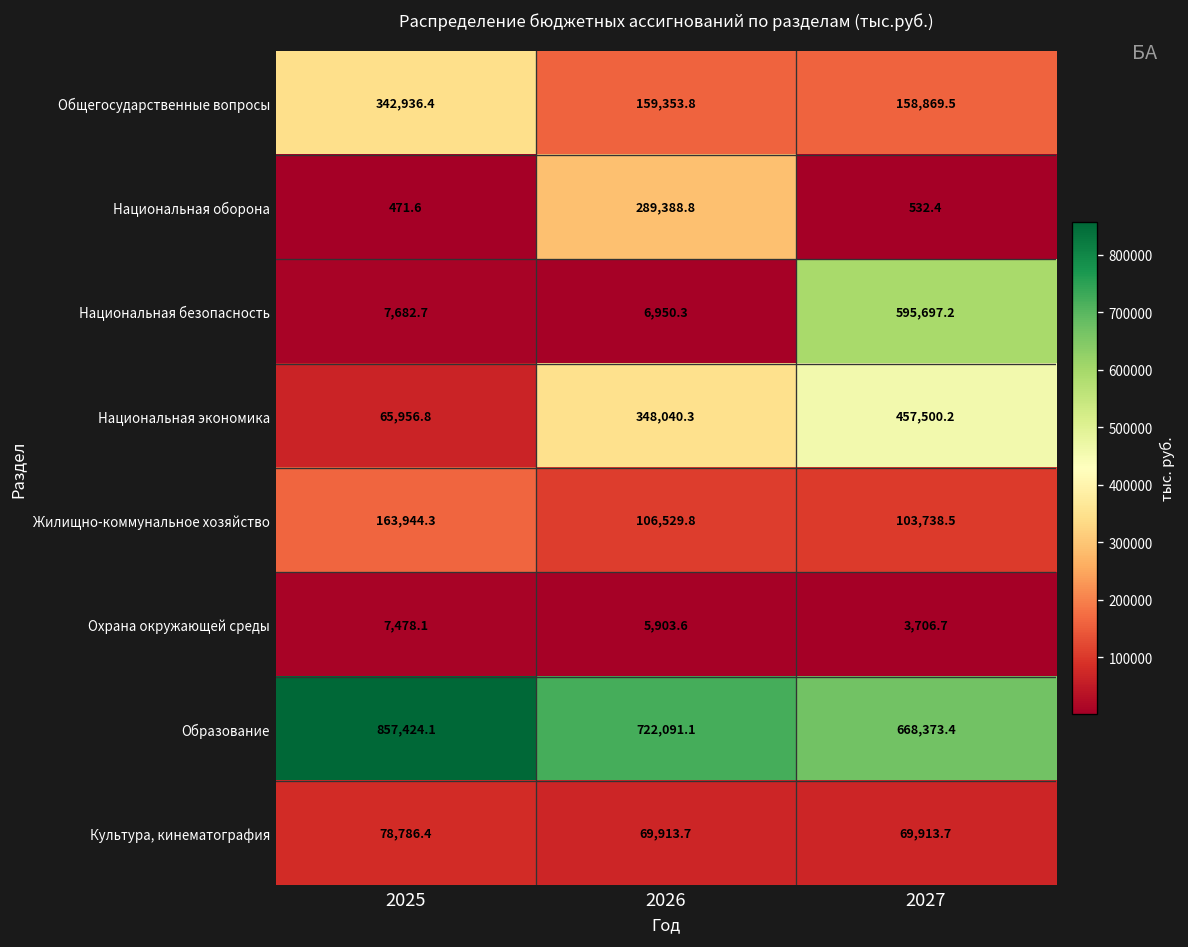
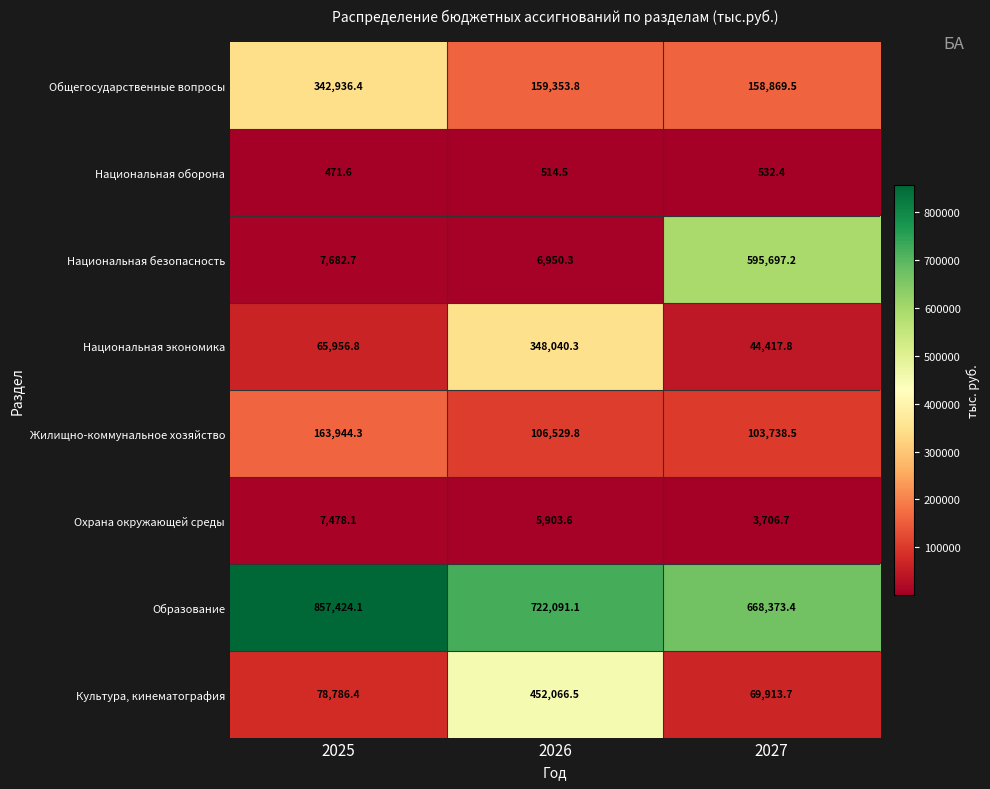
Национальная оборона, 2026: 289,388.8 -> 514.5
Национальная экономика, 2027: 457,500.2 -> 44,417.8
Культура, кинематография, 2026: 69,913.7 -> 452,066.5
